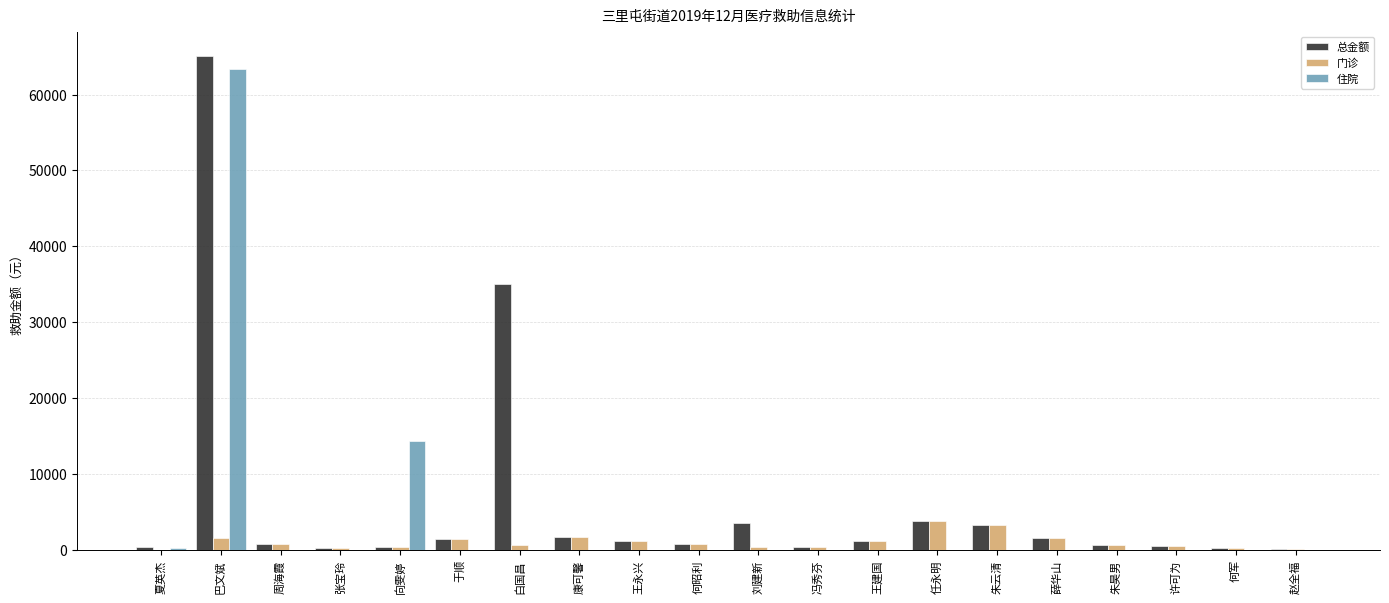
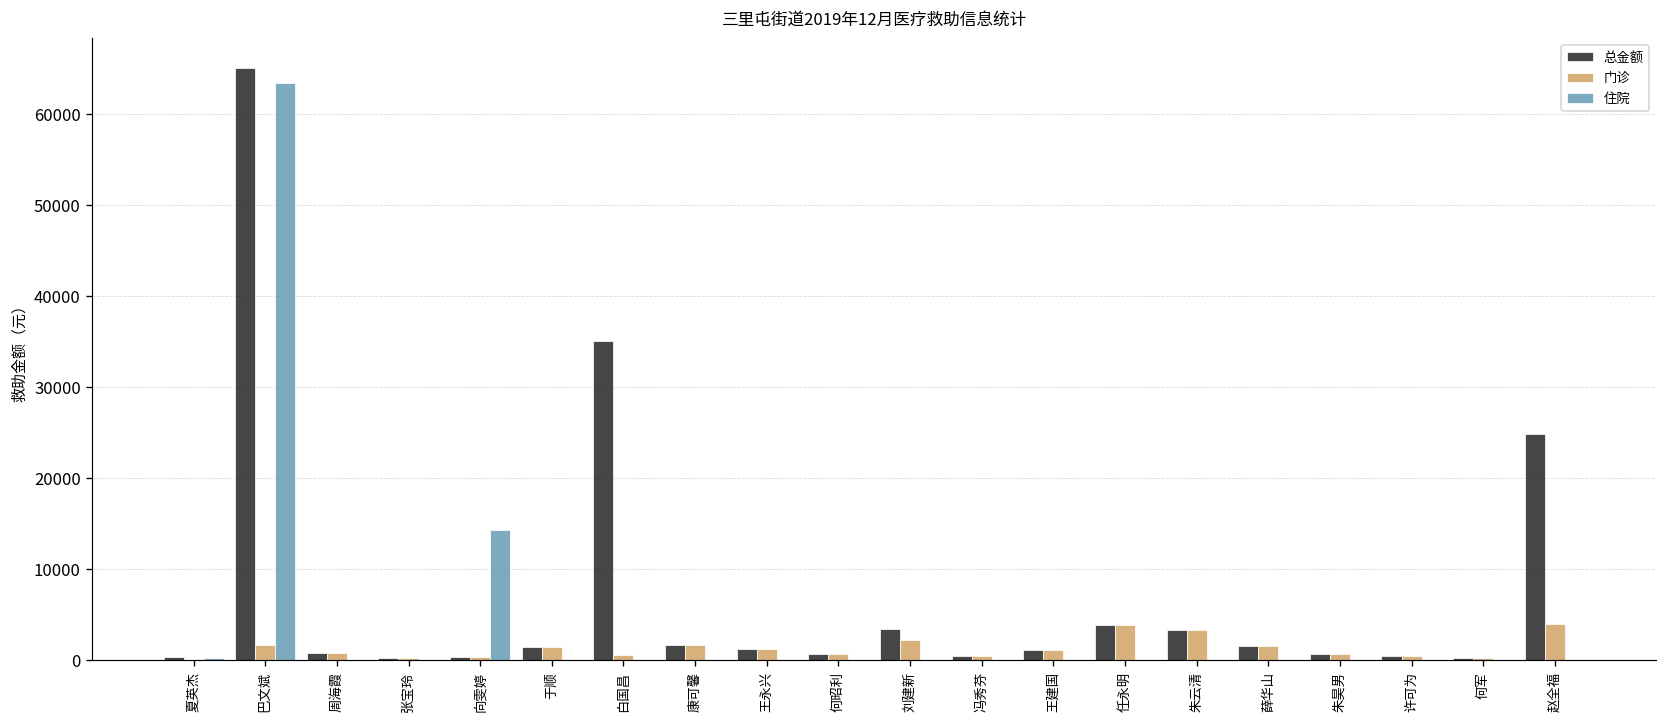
门诊, 刘建新: 0 -> 2000
总金额, 赵全福: 0 -> 25000
门诊, 赵全福: 0 -> 4000
